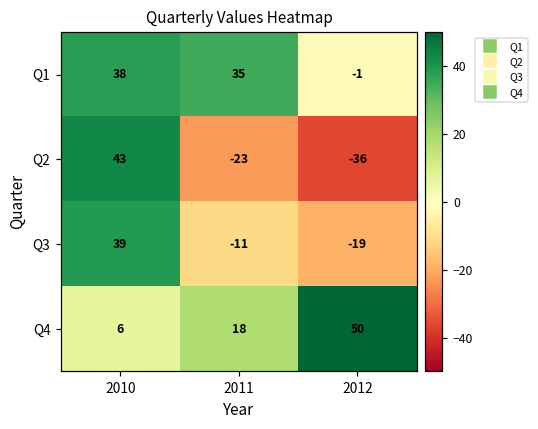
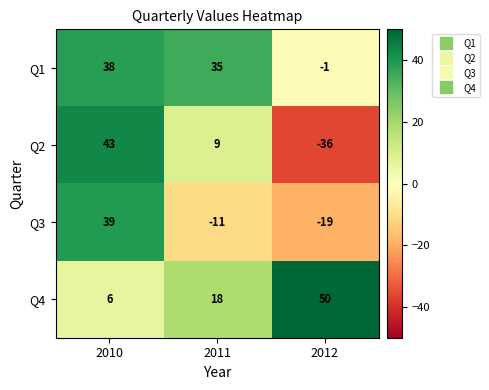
Q2, 2011: -23 -> 9
